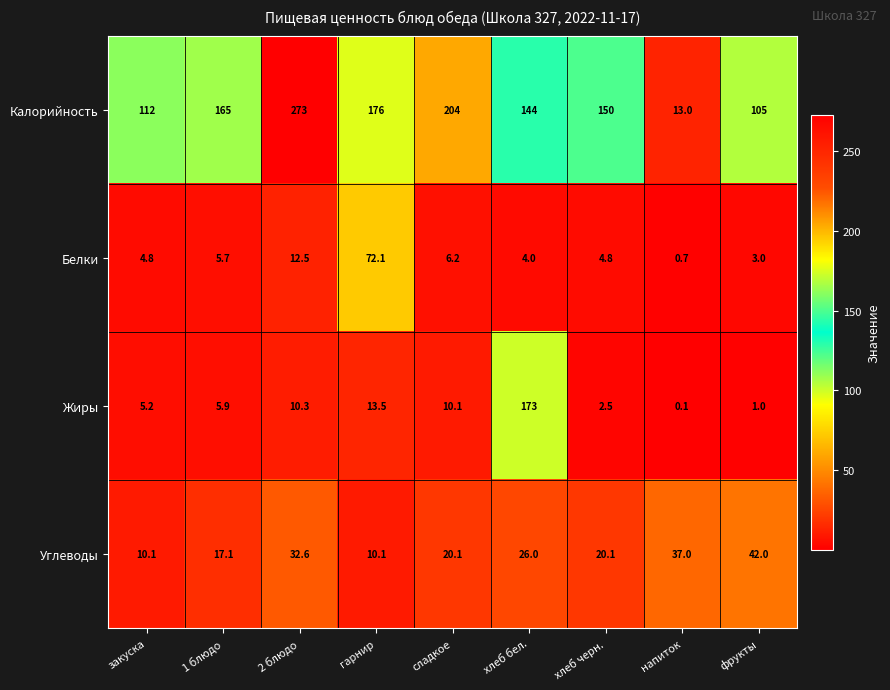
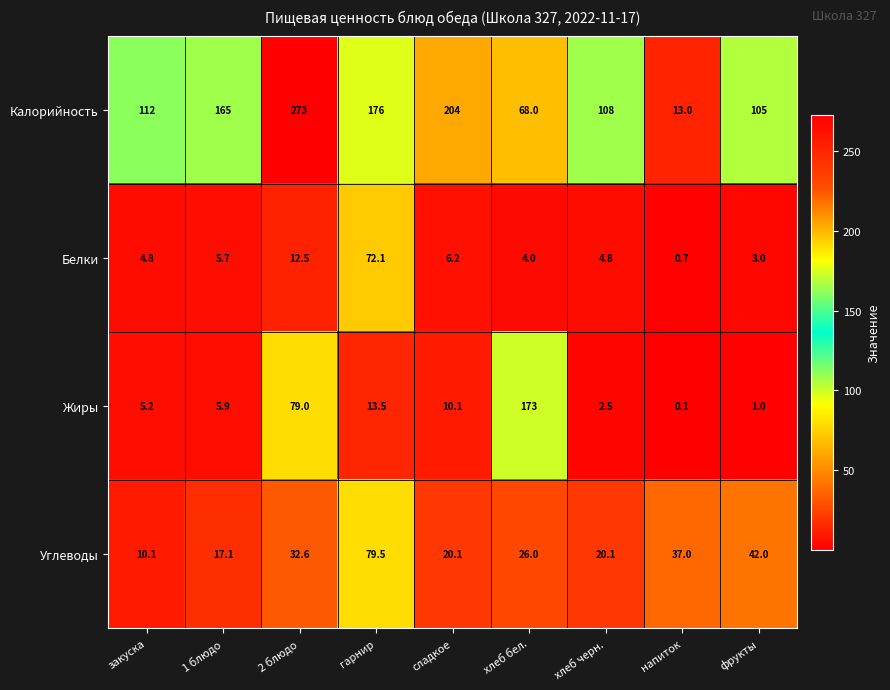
Калорийность, хлеб бел.: 144 -> 68.0
Калорийность, хлеб черн.: 150 -> 108
Жиры, 2 блюдо: 10.3 -> 79.0
Углеводы, гарнир: 10.1 -> 79.5
